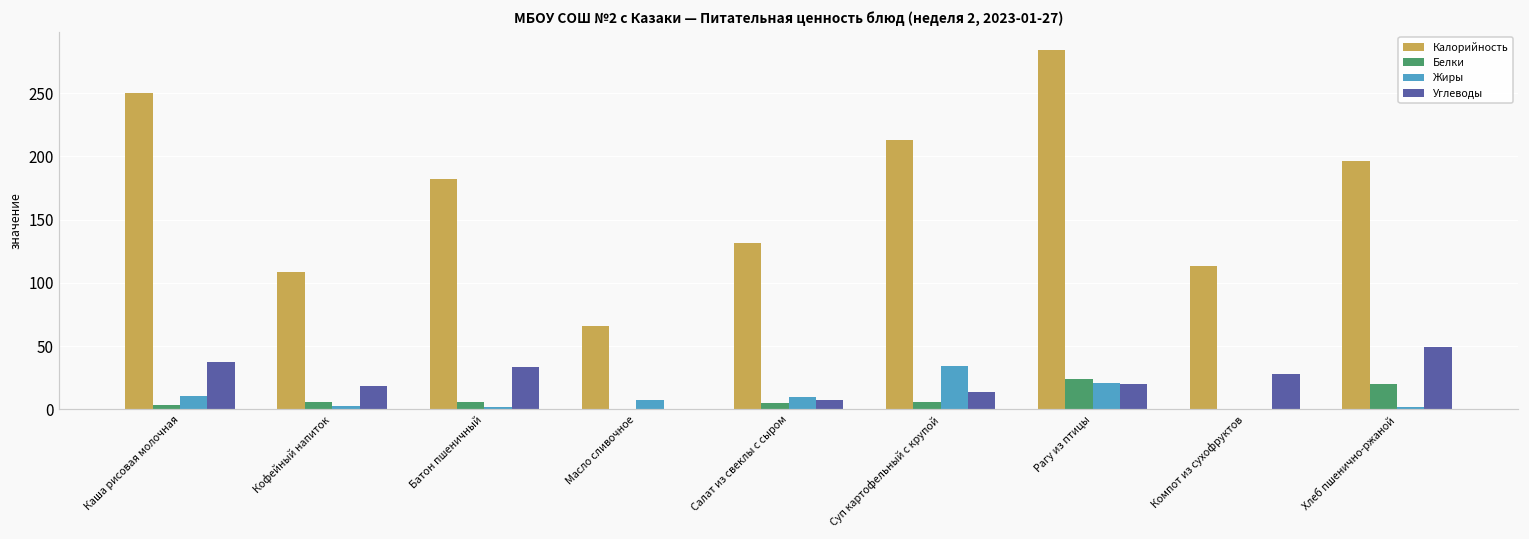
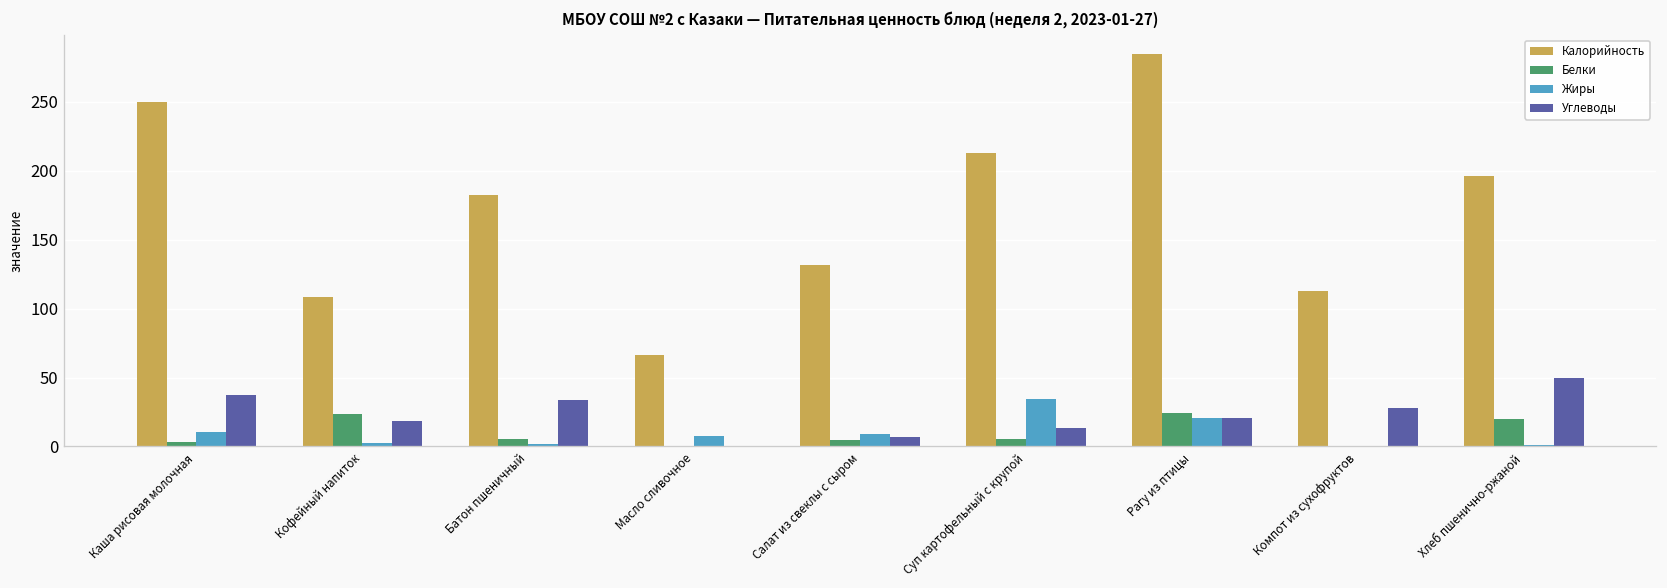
Белки, Кофейный напиток: 5 -> 23
